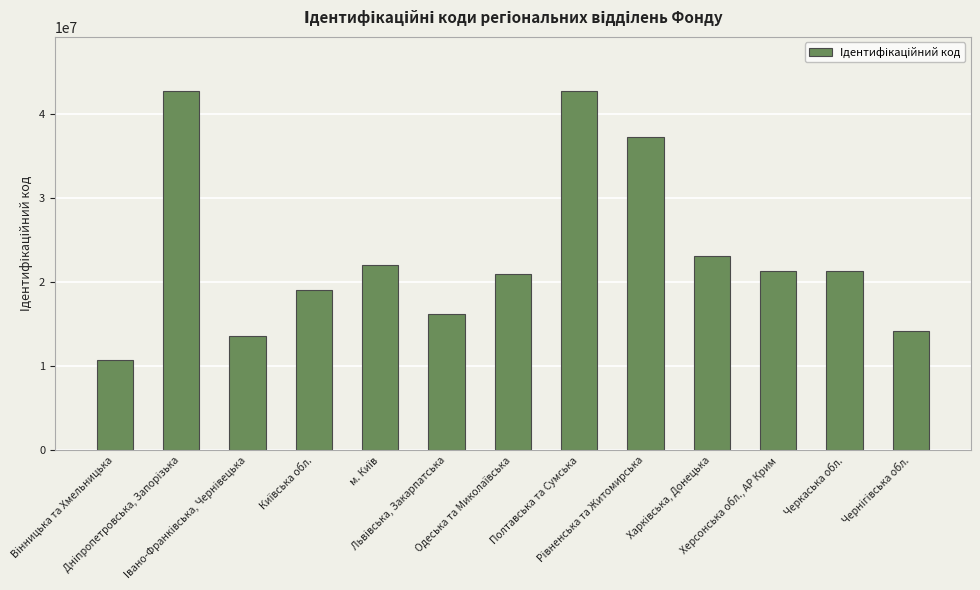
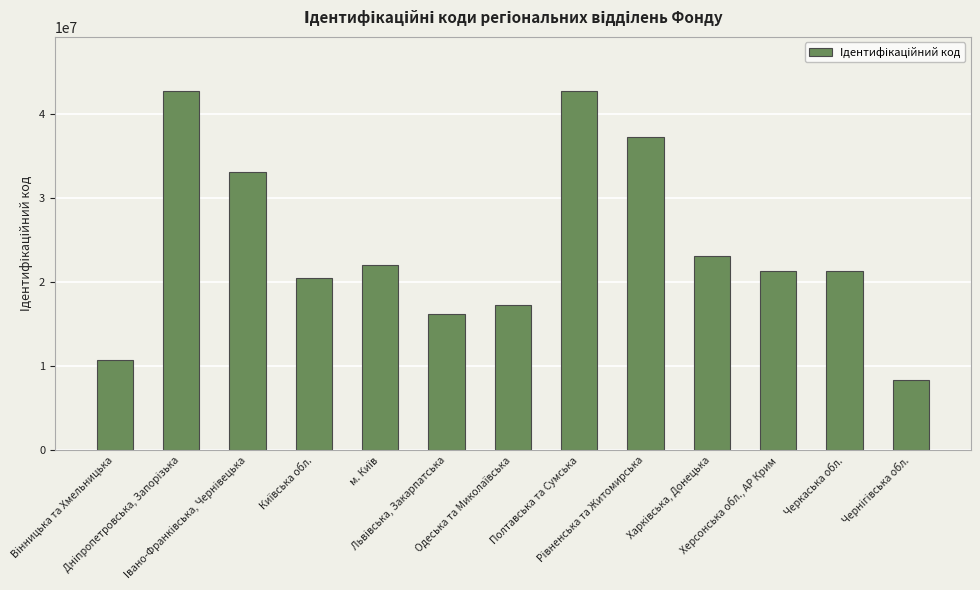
Івано-Франківська, Чернівецька: 14000000 -> 33000000
Київська обл.: 19000000 -> 21000000
Одеська та Миколаївська: 21000000 -> 17000000
Чернігівська обл.: 14000000 -> 8000000
